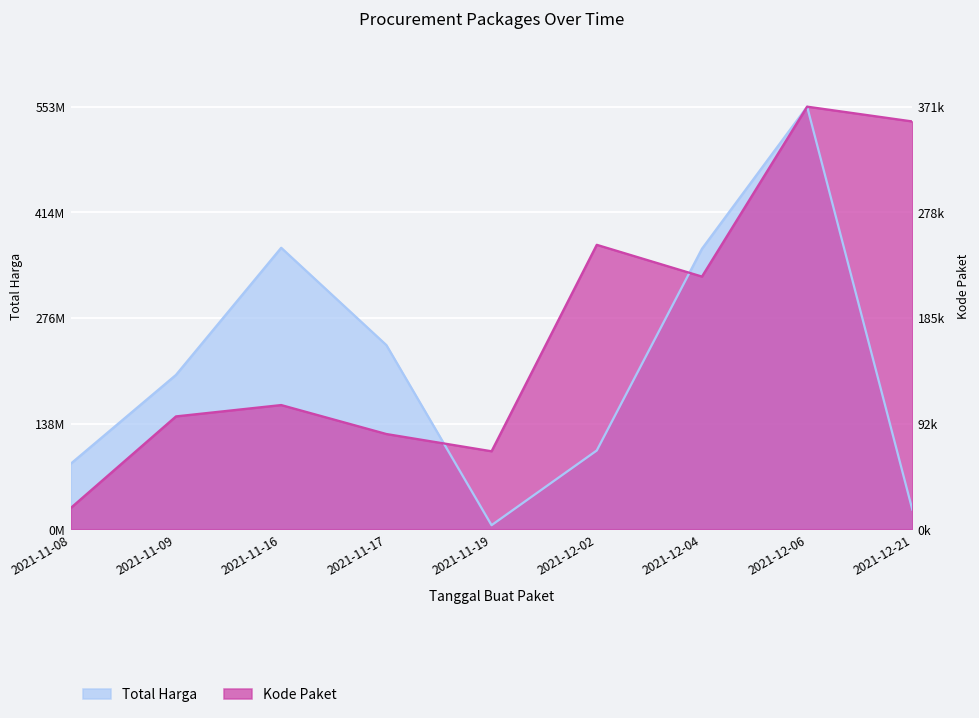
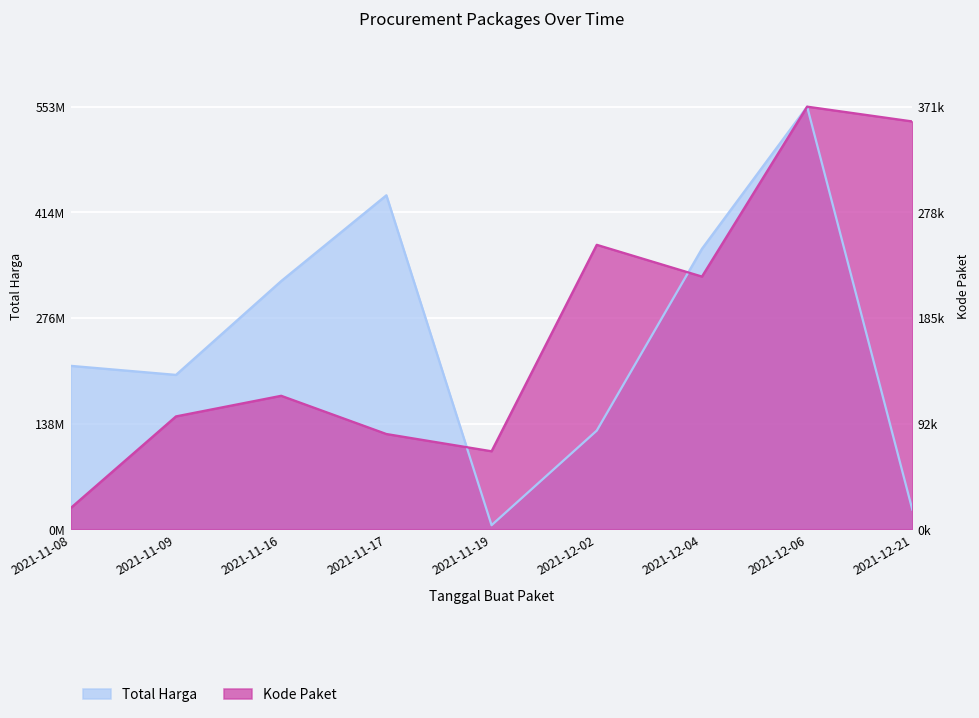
Total Harga, 2021-11-08: 90000000 -> 210000000
Total Harga, 2021-11-16: 370000000 -> 320000000
Kode Paket, 2021-11-16: 160000000 -> 170000000
Total Harga, 2021-11-17: 240000000 -> 440000000
Total Harga, 2021-12-02: 100000000 -> 130000000
